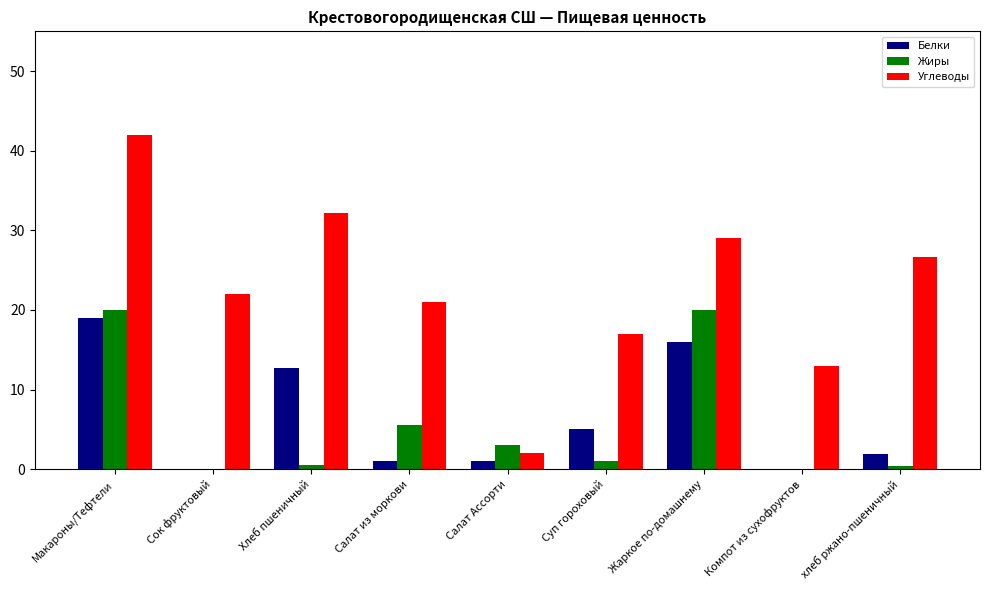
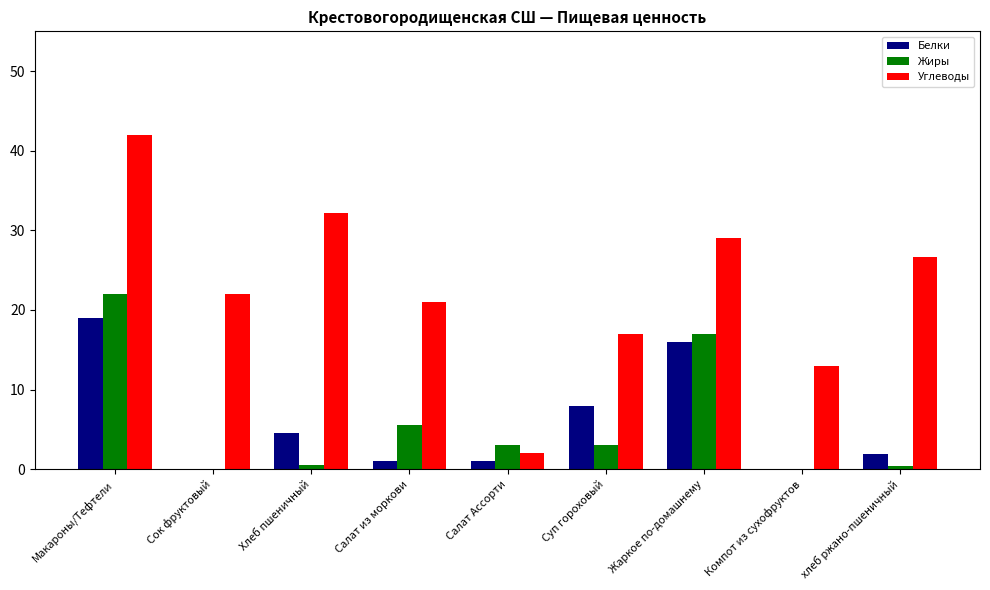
Жиры, Макароны/Тефтели: 20 -> 22
Белки, Хлеб пшеничный: 13 -> 5
Белки, Суп гороховый: 5 -> 8
Жиры, Суп гороховый: 1 -> 3
Жиры, Жаркое по-домашнему: 20 -> 17
